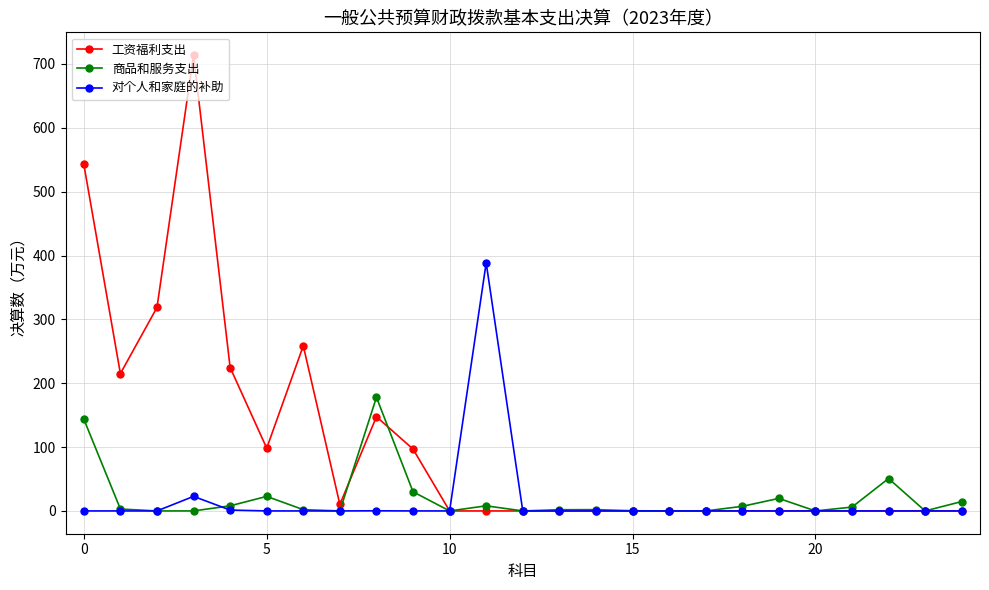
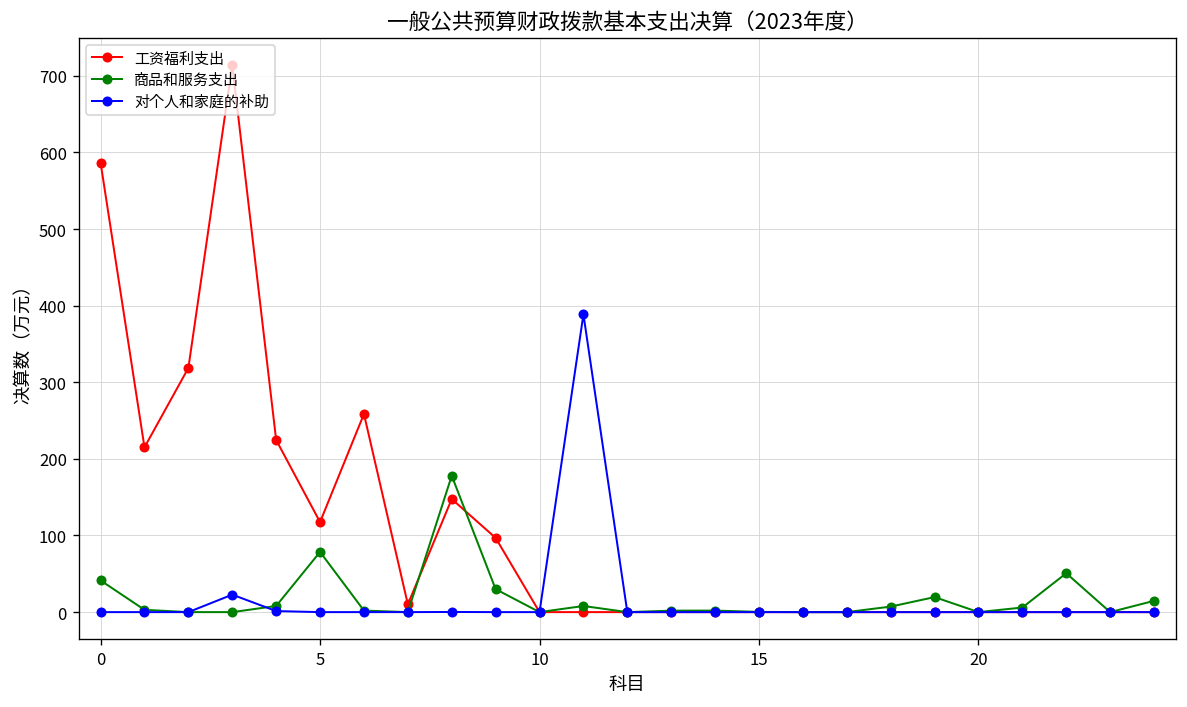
工资福利支出, 0: 540 -> 590
商品和服务支出, 0: 140 -> 40
工资福利支出, 5: 100 -> 120
商品和服务支出, 5: 20 -> 80
